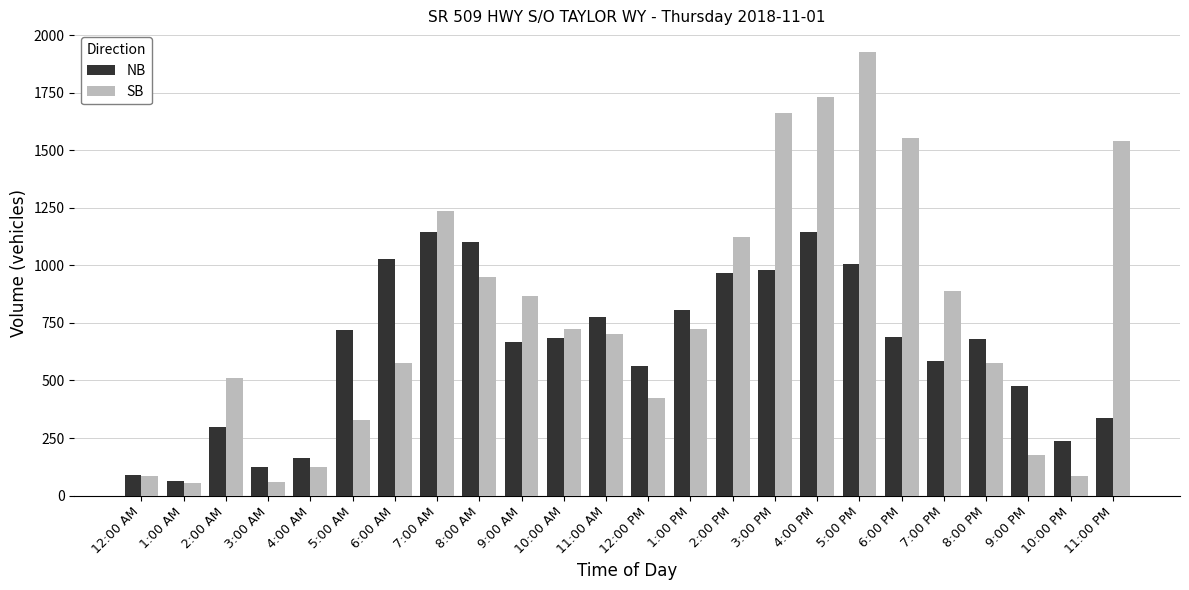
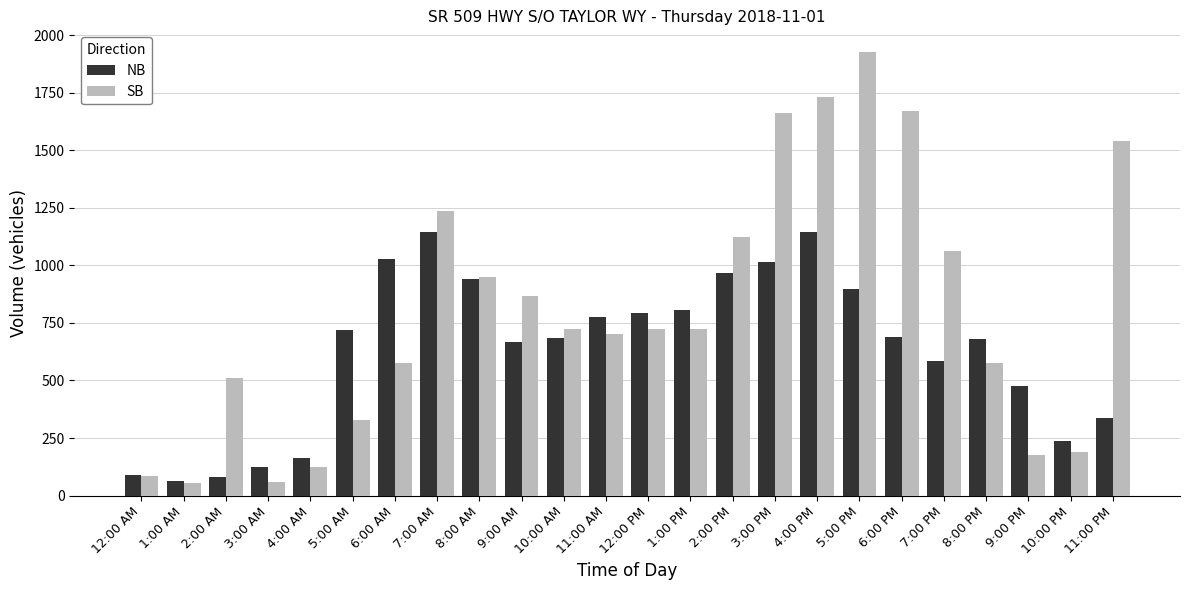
NB, 2:00 AM: 300 -> 80
NB, 8:00 AM: 1100 -> 940
NB, 12:00 PM: 560 -> 790
SB, 12:00 PM: 420 -> 720
NB, 3:00 PM: 980 -> 1020
NB, 5:00 PM: 1000 -> 900
SB, 6:00 PM: 1550 -> 1670
SB, 7:00 PM: 890 -> 1060
SB, 10:00 PM: 90 -> 190
